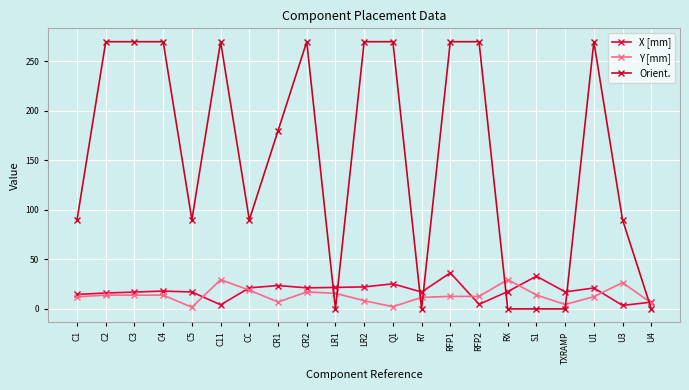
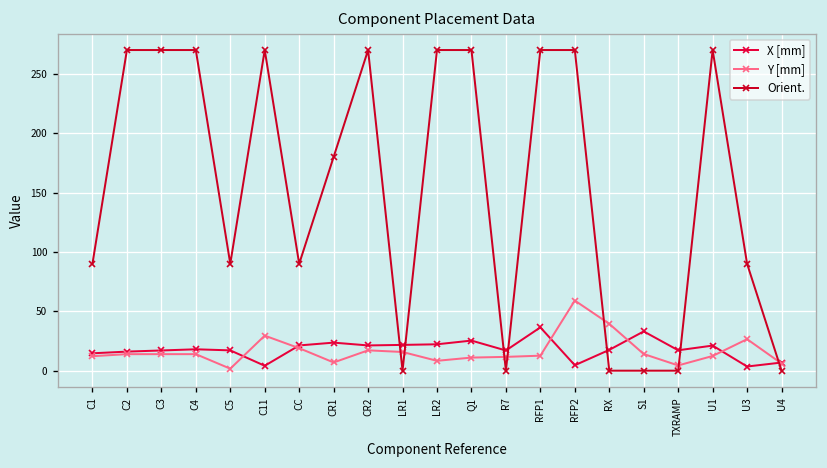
Y [mm], Q1: 0 -> 10
Y [mm], RFP2: 10 -> 60
Y [mm], RX: 30 -> 40
